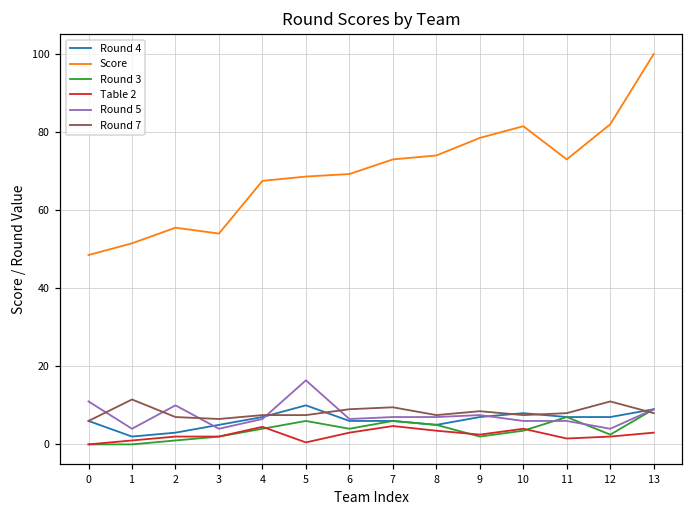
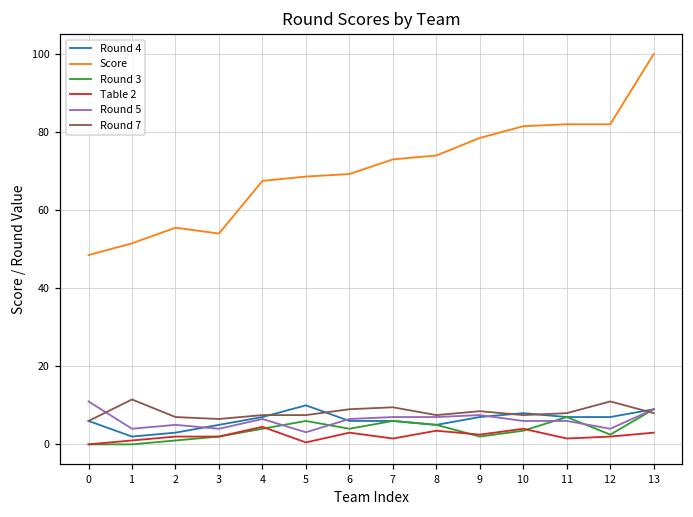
Round 5, 2: 10 -> 5
Round 5, 5: 16 -> 3
Table 2, 7: 5 -> 2
Score, 11: 73 -> 82
